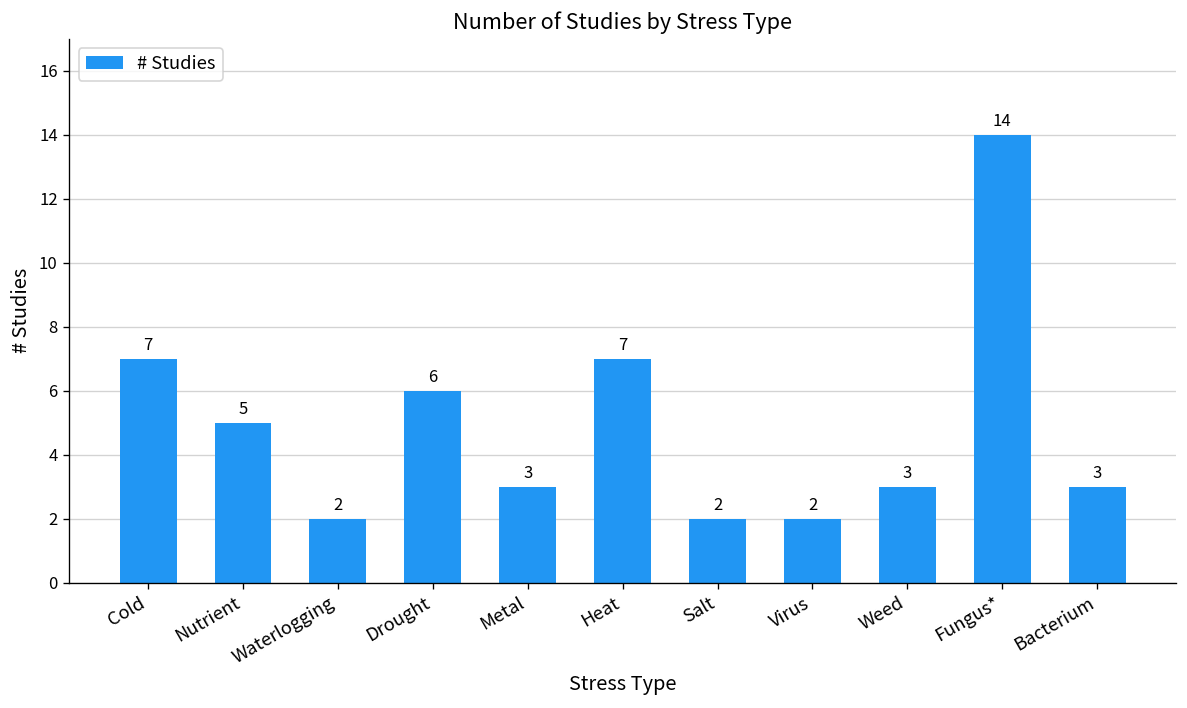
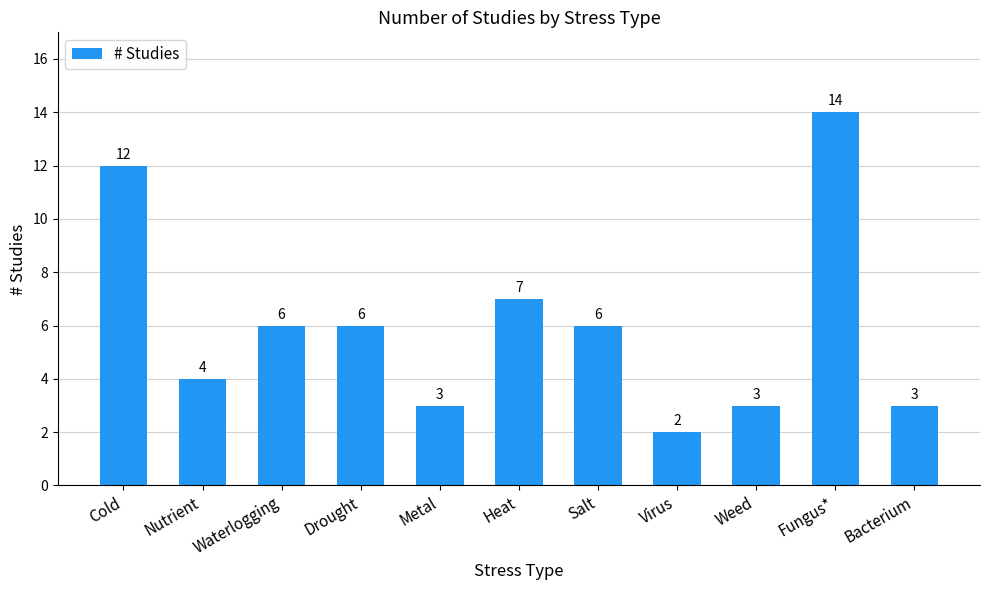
Cold: 7 -> 12
Nutrient: 5 -> 4
Waterlogging: 2 -> 6
Salt: 2 -> 6
